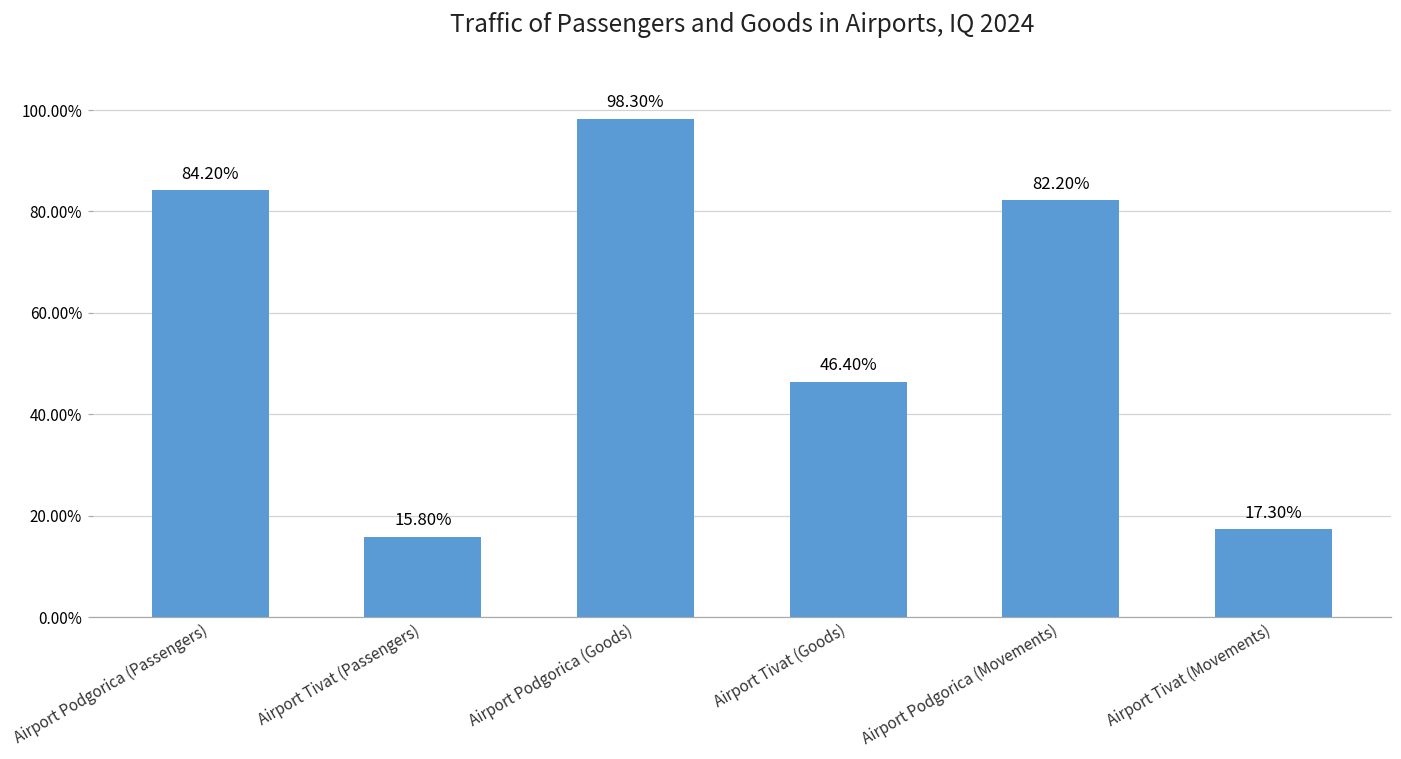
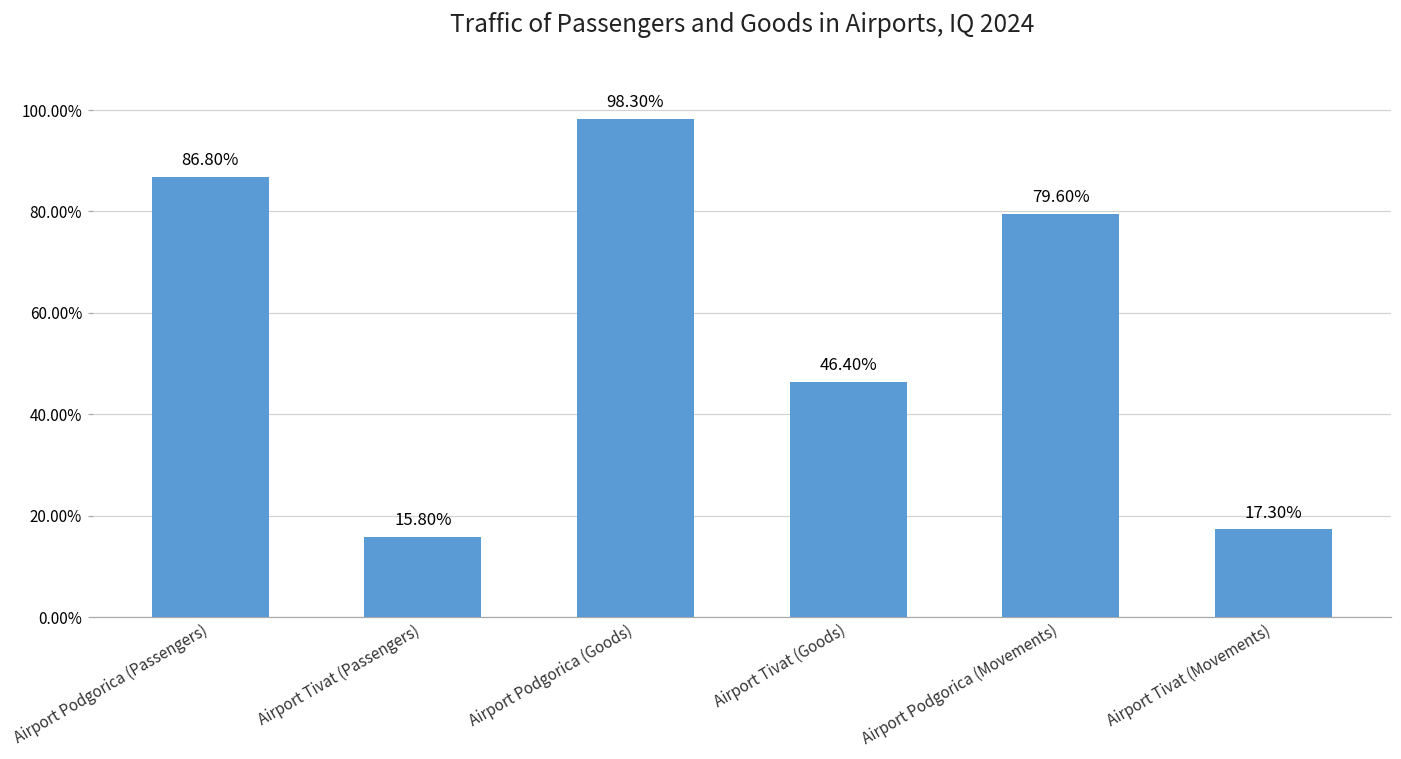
Airport Podgorica (Passengers): 84.20% -> 86.80%
Airport Podgorica (Movements): 82.20% -> 79.60%
